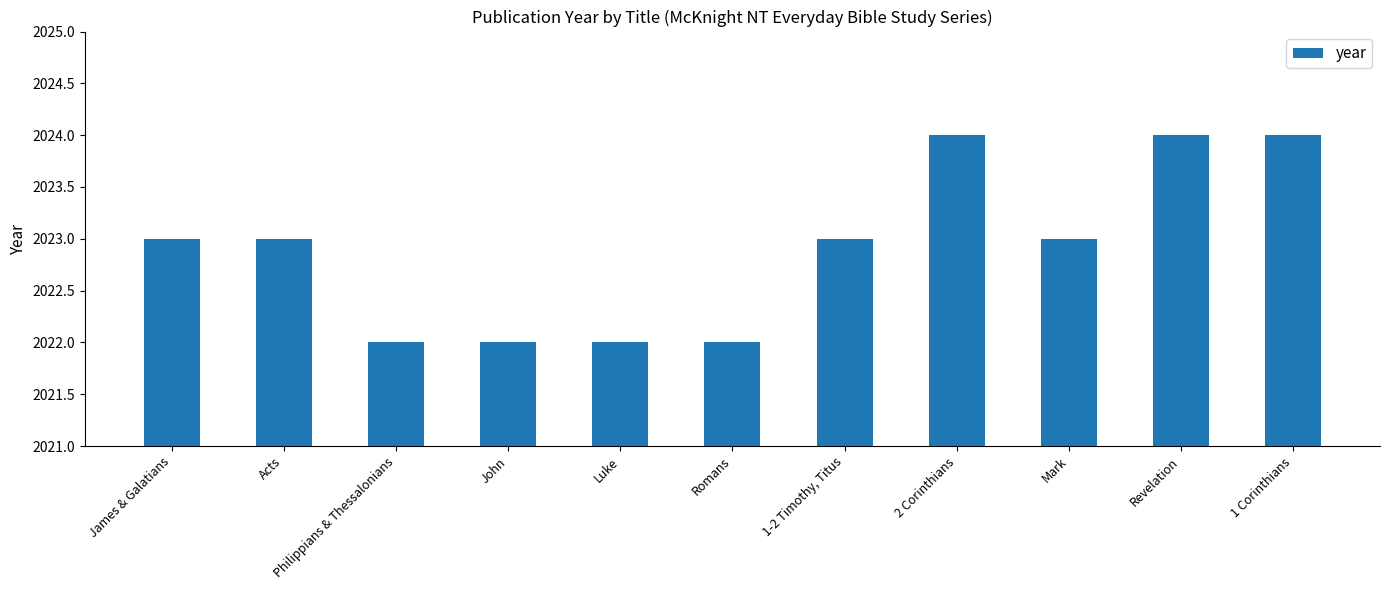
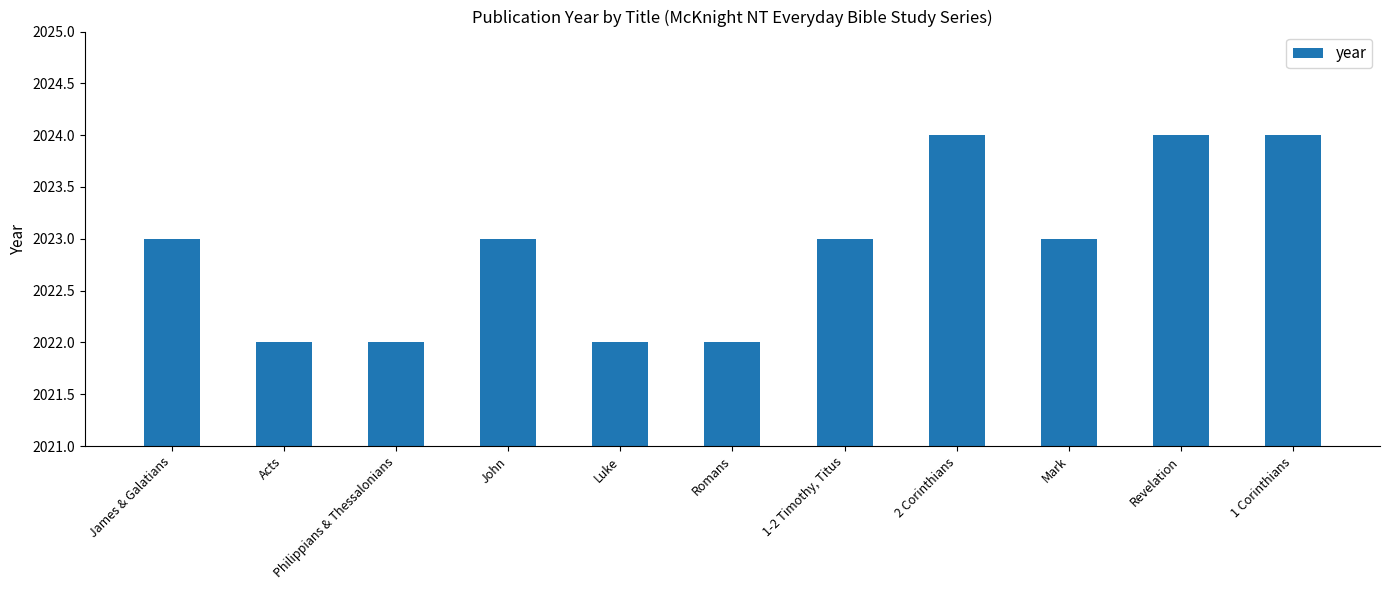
Acts: 2023 -> 2022
John: 2022 -> 2023
